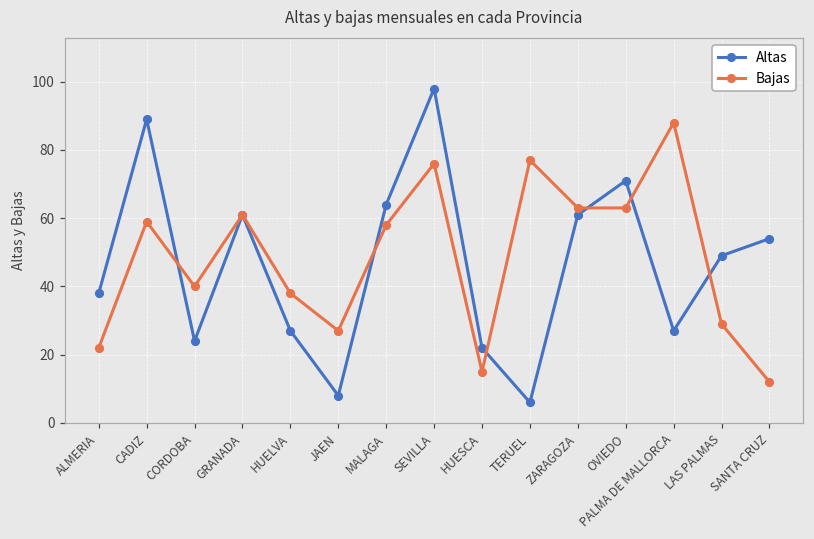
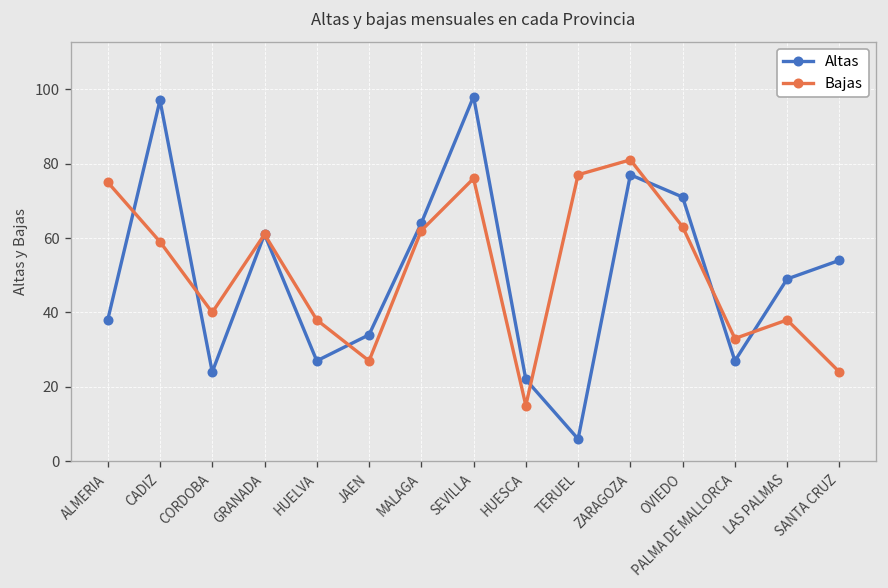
Bajas, ALMERIA: 22 -> 75
Altas, CADIZ: 89 -> 97
Altas, JAEN: 8 -> 34
Bajas, MALAGA: 58 -> 62
Altas, ZARAGOZA: 61 -> 77
Bajas, ZARAGOZA: 63 -> 81
Bajas, PALMA DE MALLORCA: 88 -> 33
Bajas, LAS PALMAS: 29 -> 38
Bajas, SANTA CRUZ: 12 -> 24
